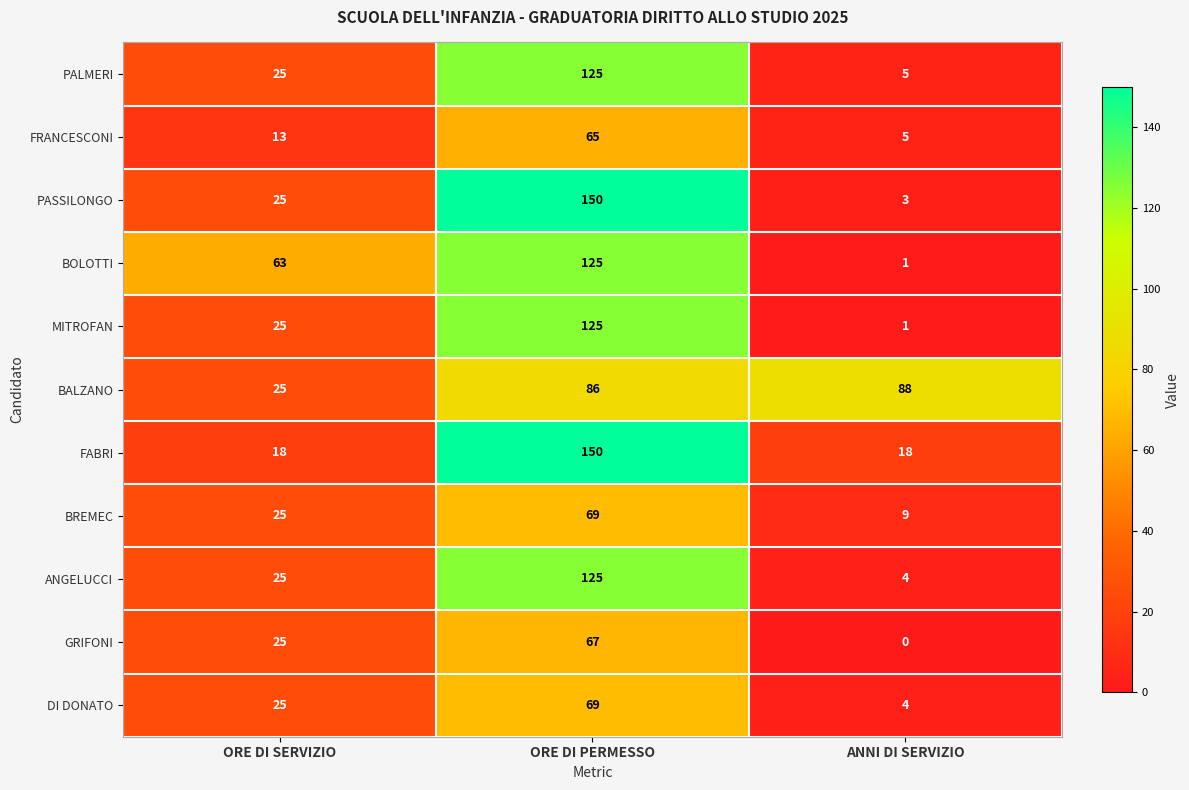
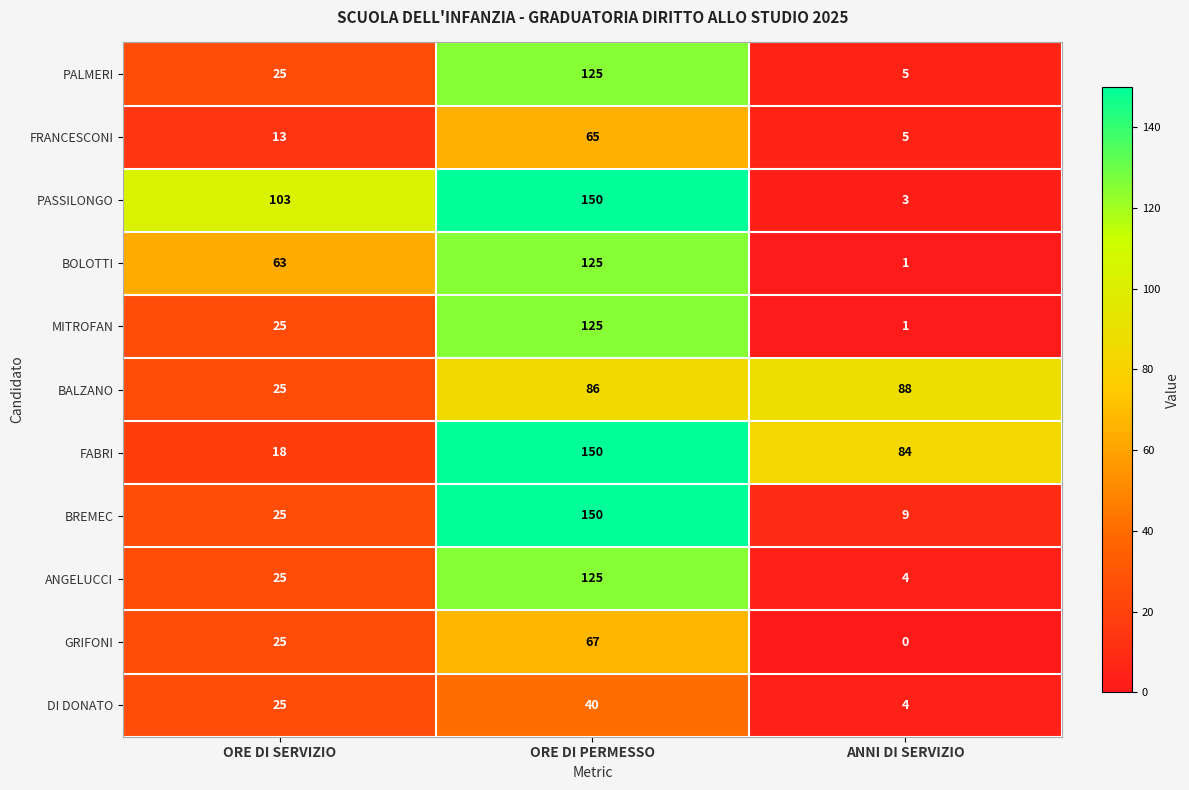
PASSILONGO, ORE DI SERVIZIO: 25 -> 103
FABRI, ANNI DI SERVIZIO: 18 -> 84
BREMEC, ORE DI PERMESSO: 69 -> 150
DI DONATO, ORE DI PERMESSO: 69 -> 40
